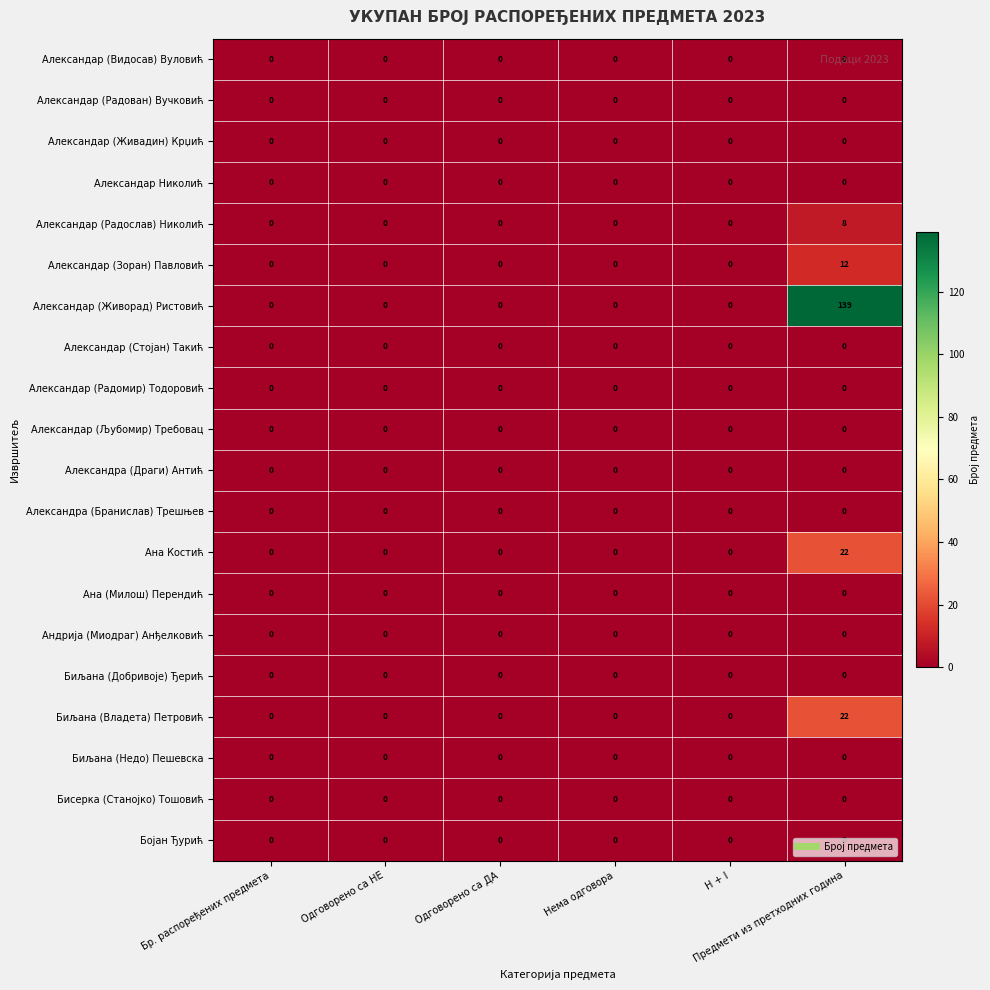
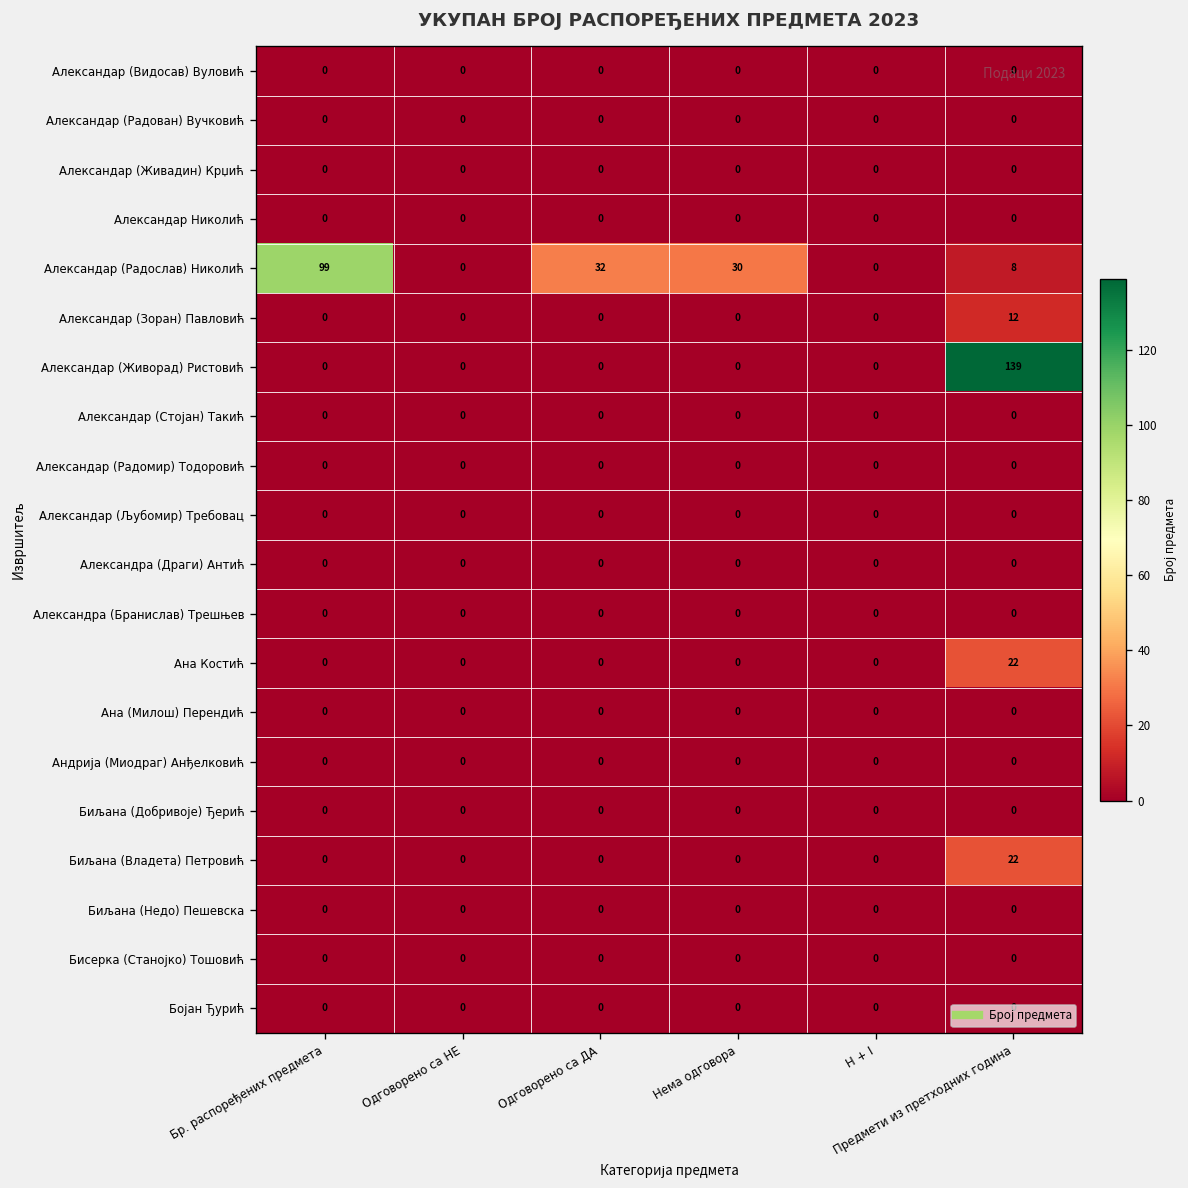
Александар (Радослав) Николић, Бр. распоређених предмета: 0 -> 99
Александар (Радослав) Николић, Одговорено са ДА: 0 -> 32
Александар (Радослав) Николић, Нема одговора: 0 -> 30
